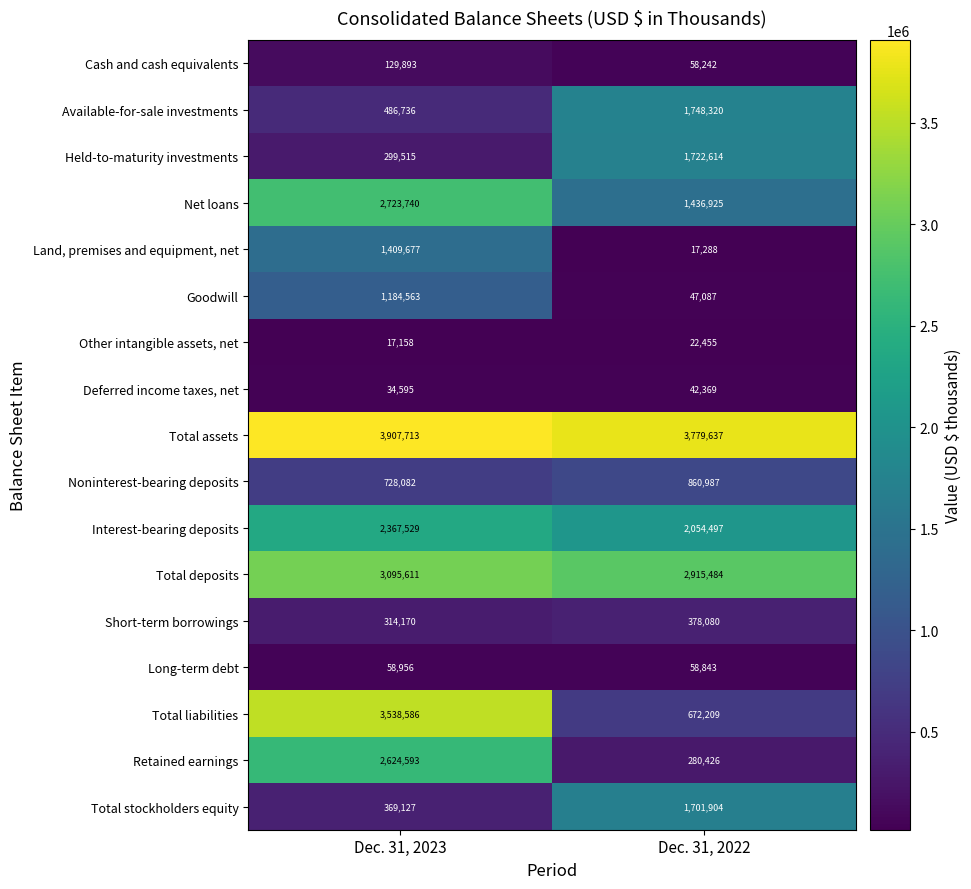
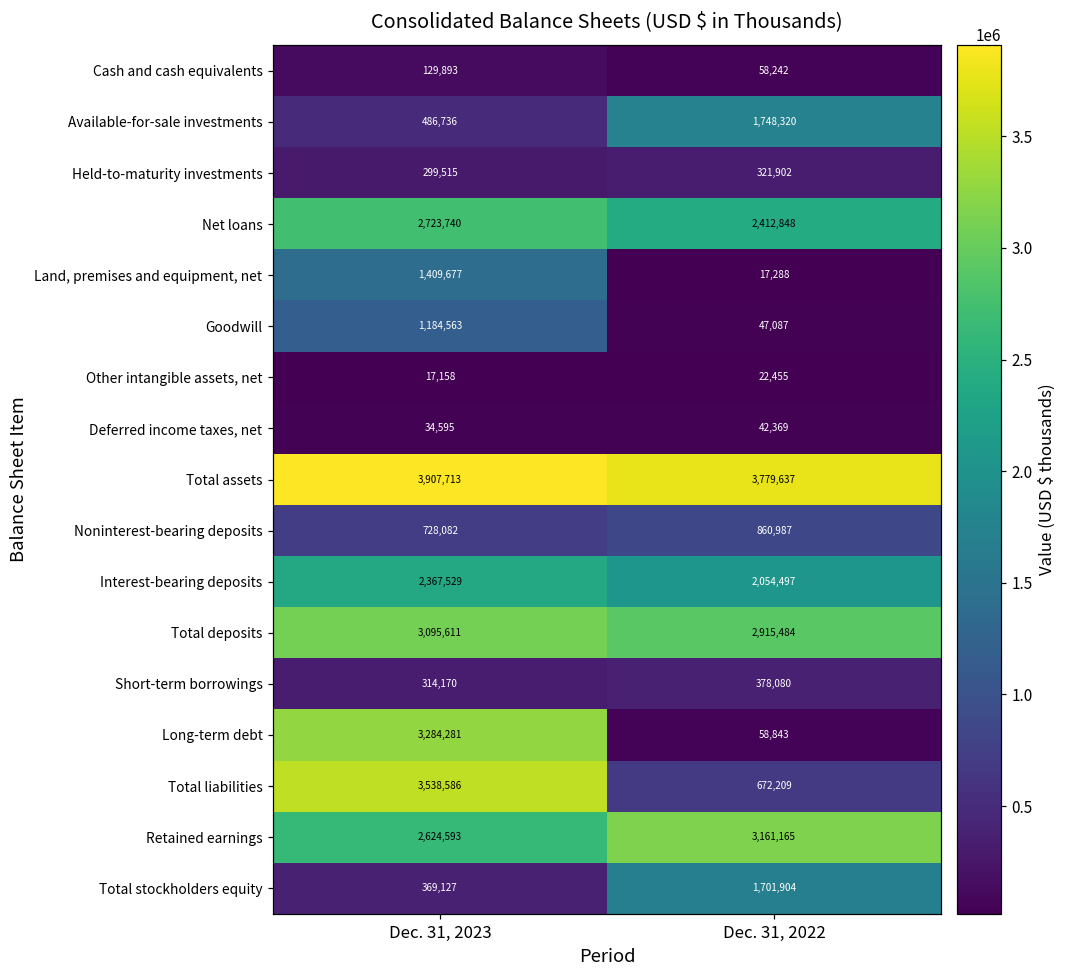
Held-to-maturity investments, Dec. 31, 2022: 1,722,614 -> 321,902
Net loans, Dec. 31, 2022: 1,436,925 -> 2,412,848
Long-term debt, Dec. 31, 2023: 58,956 -> 3,284,281
Retained earnings, Dec. 31, 2022: 280,426 -> 3,161,165
